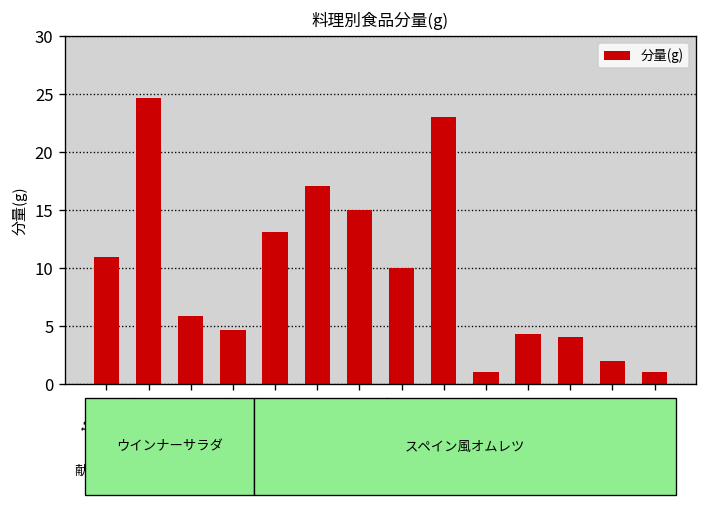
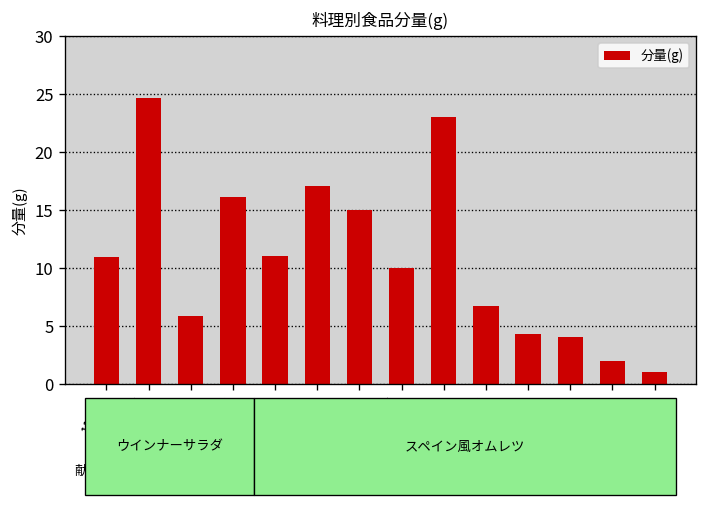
6180: 5 -> 16
11163: 13 -> 11
6239: 1 -> 7
